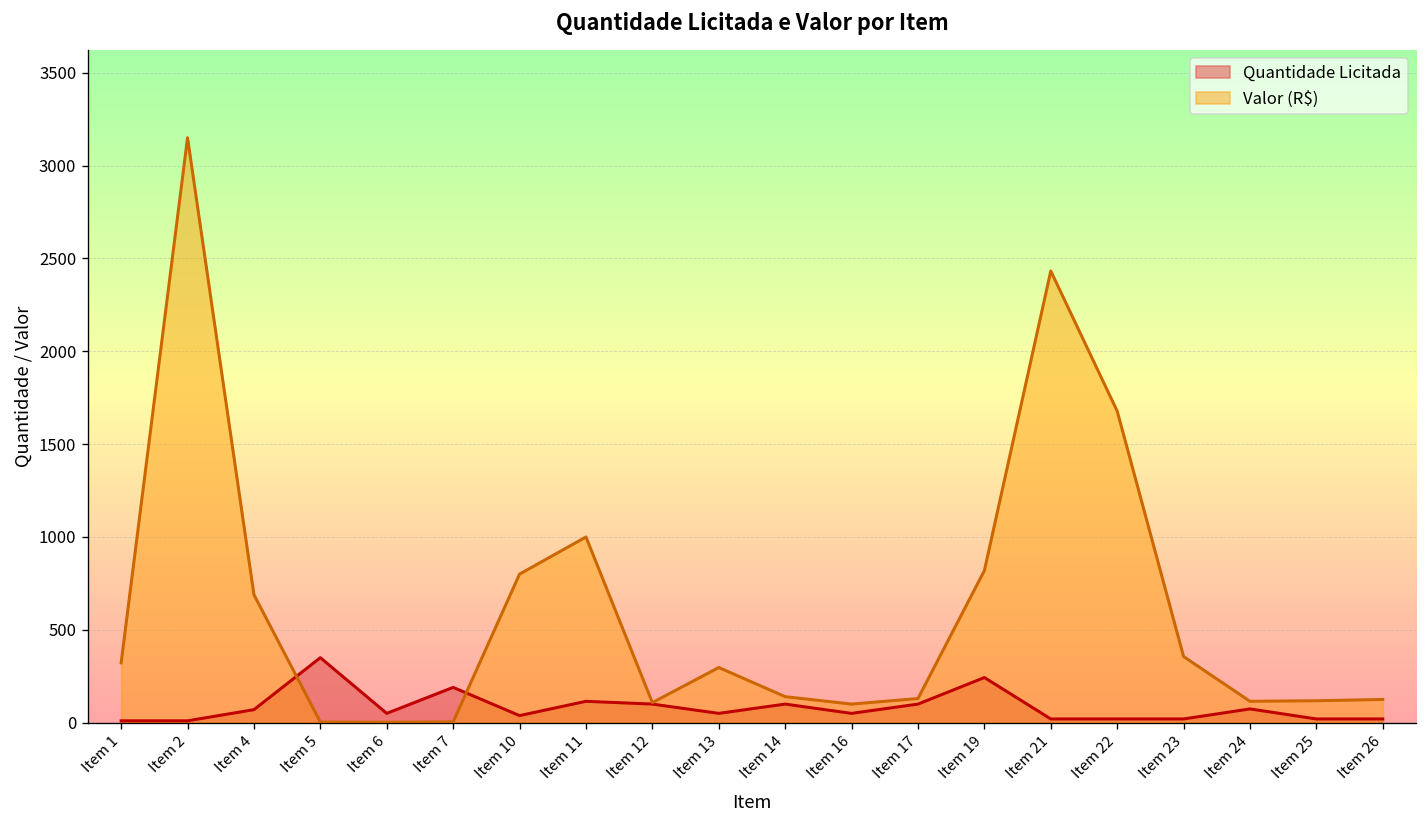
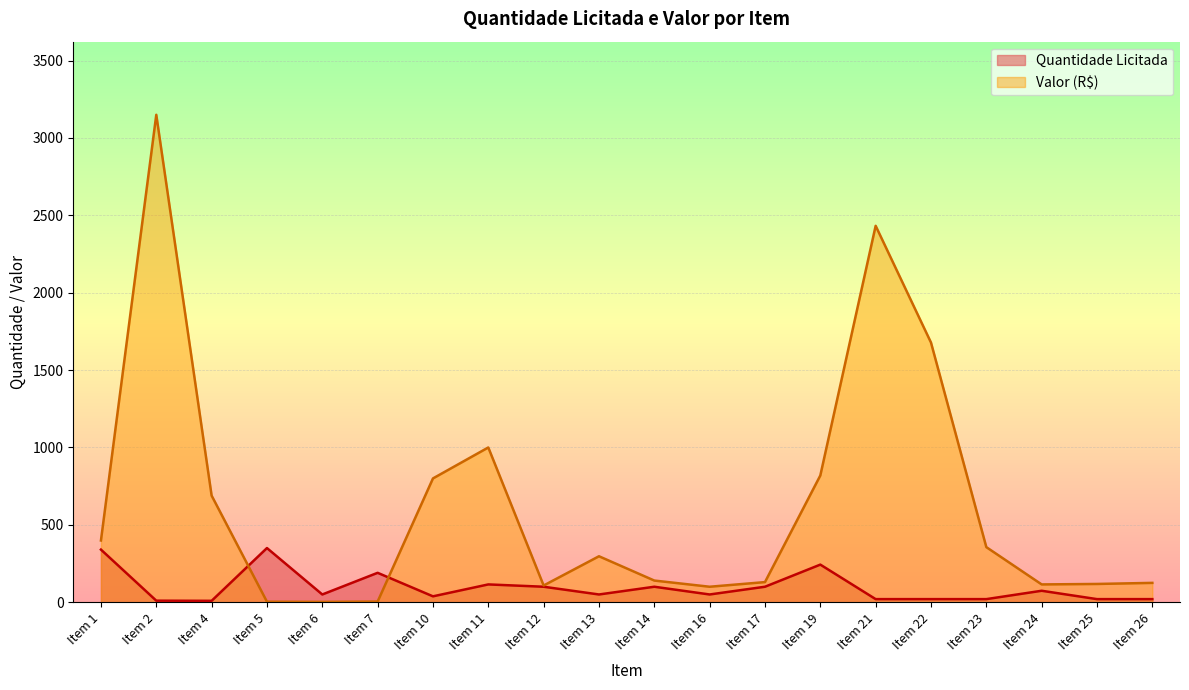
Quantidade Licitada, Item 1: 10 -> 340
Valor (R$), Item 1: 320 -> 400
Quantidade Licitada, Item 4: 70 -> 10
